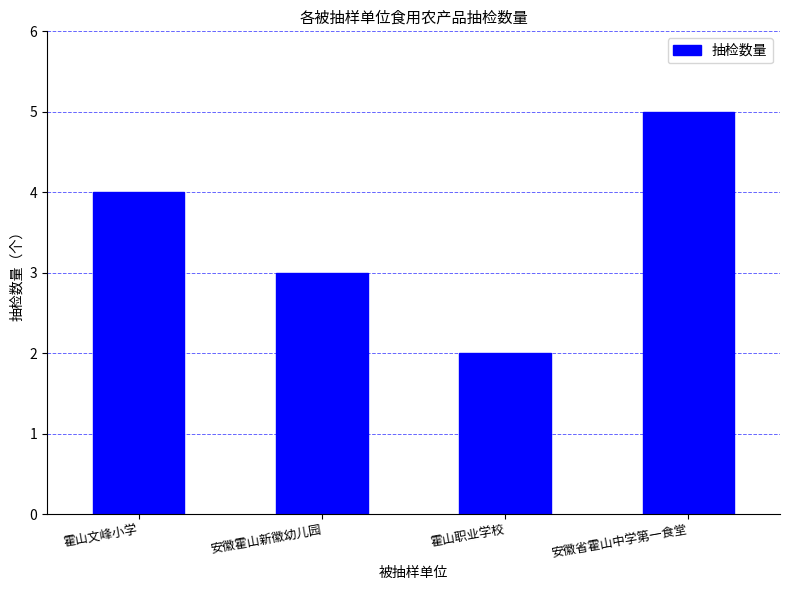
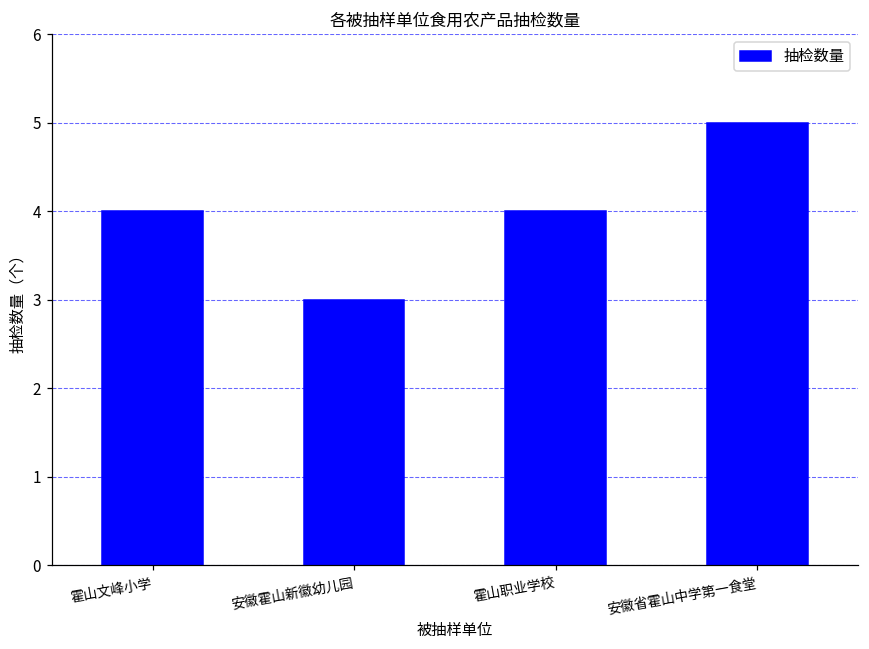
霍山职业学校: 2 -> 4
